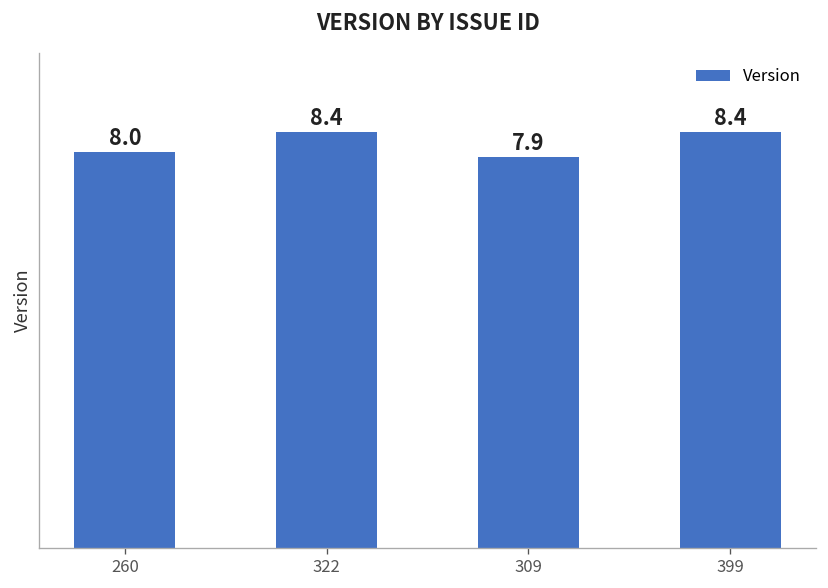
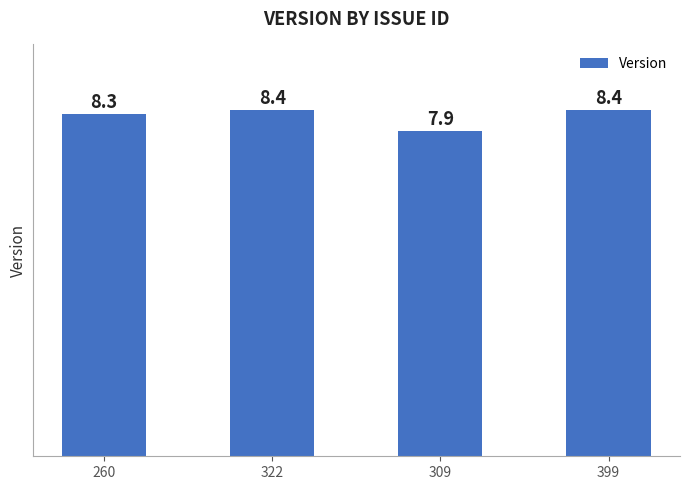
260: 8.0 -> 8.3
